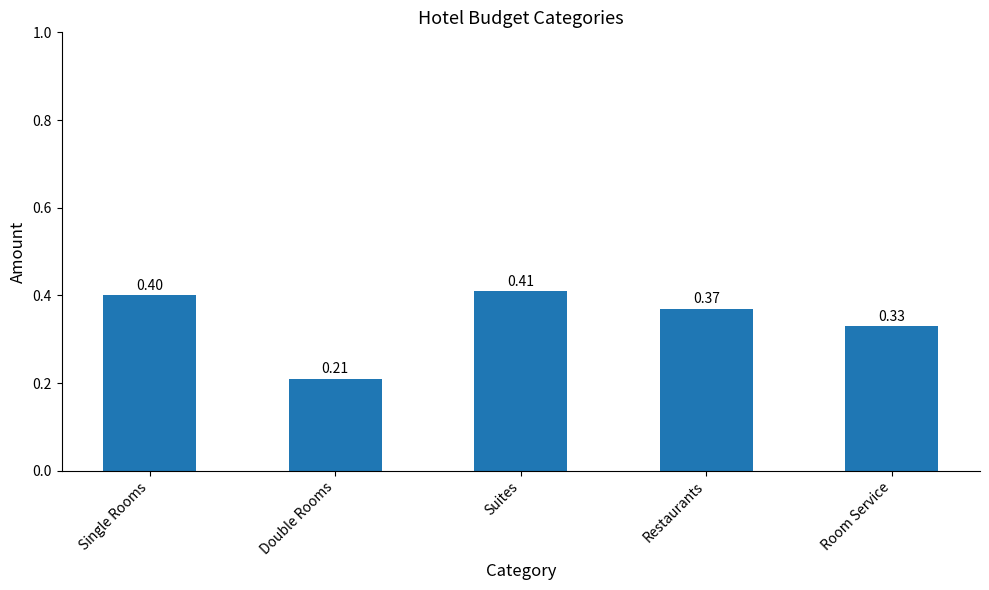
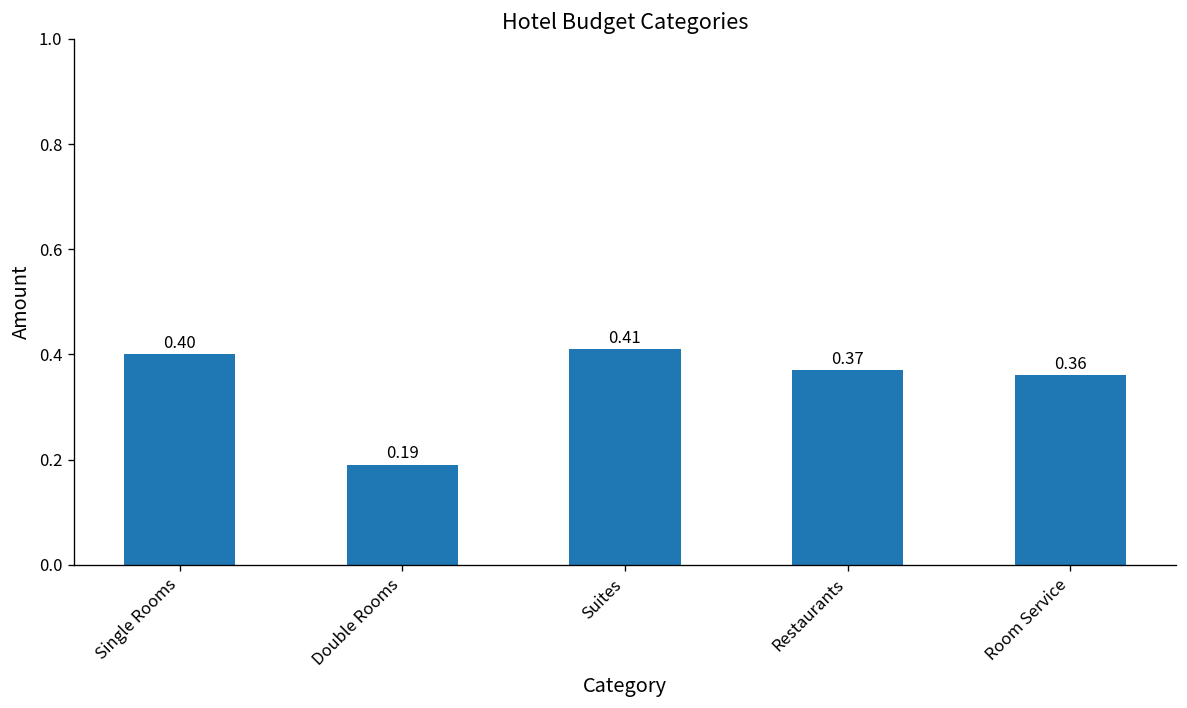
Double Rooms: 0.21 -> 0.19
Room Service: 0.33 -> 0.36
